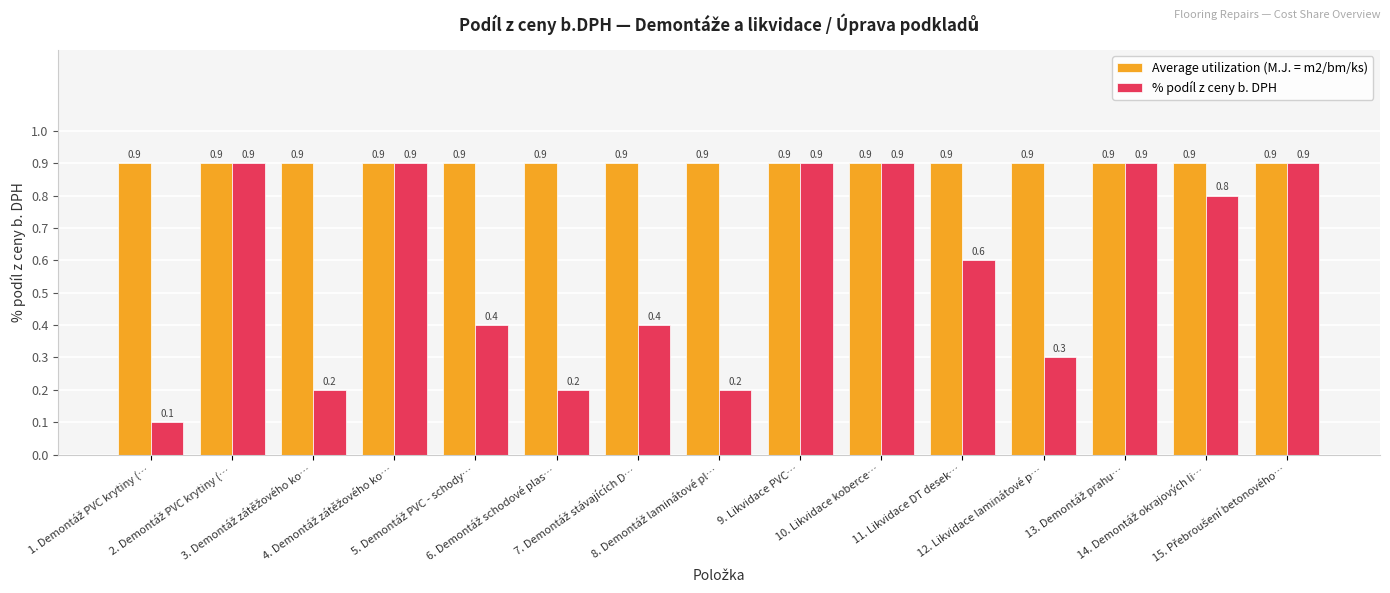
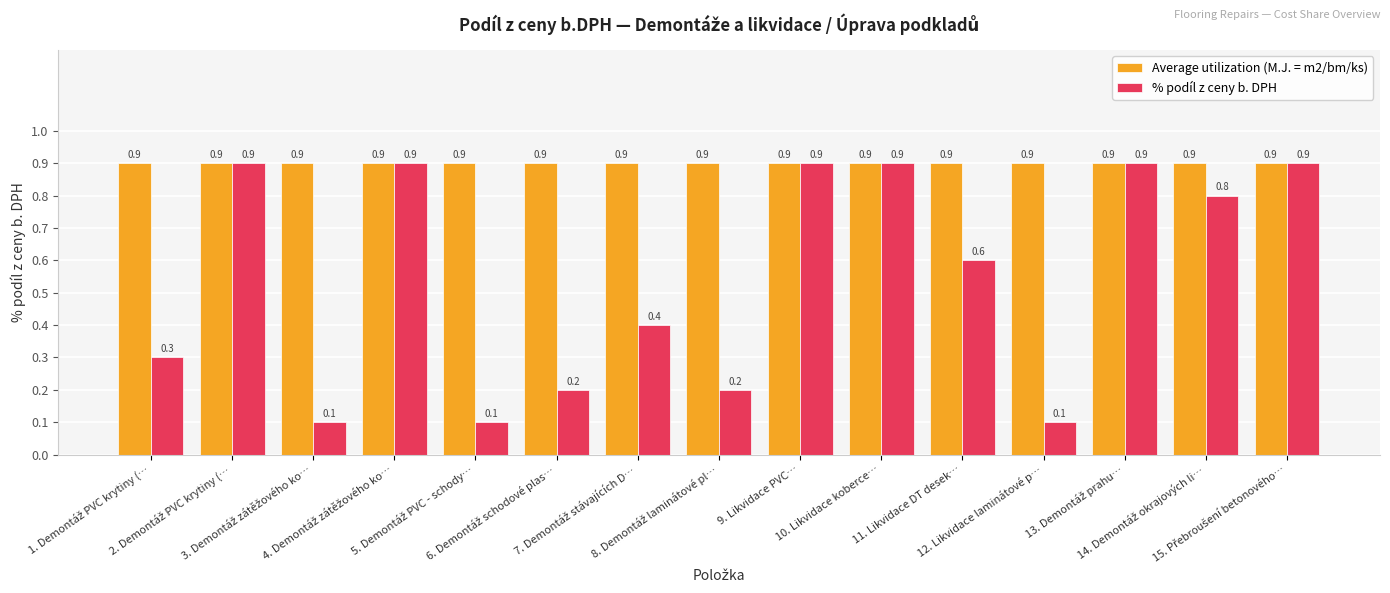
% podíl z ceny b. DPH, 1. Demontáž PVC krytiny (…: 0.1 -> 0.3
% podíl z ceny b. DPH, 3. Demontáž zátěžového ko…: 0.2 -> 0.1
% podíl z ceny b. DPH, 5. Demontáž PVC - schody…: 0.4 -> 0.1
% podíl z ceny b. DPH, 12. Likvidace laminátové p…: 0.3 -> 0.1
